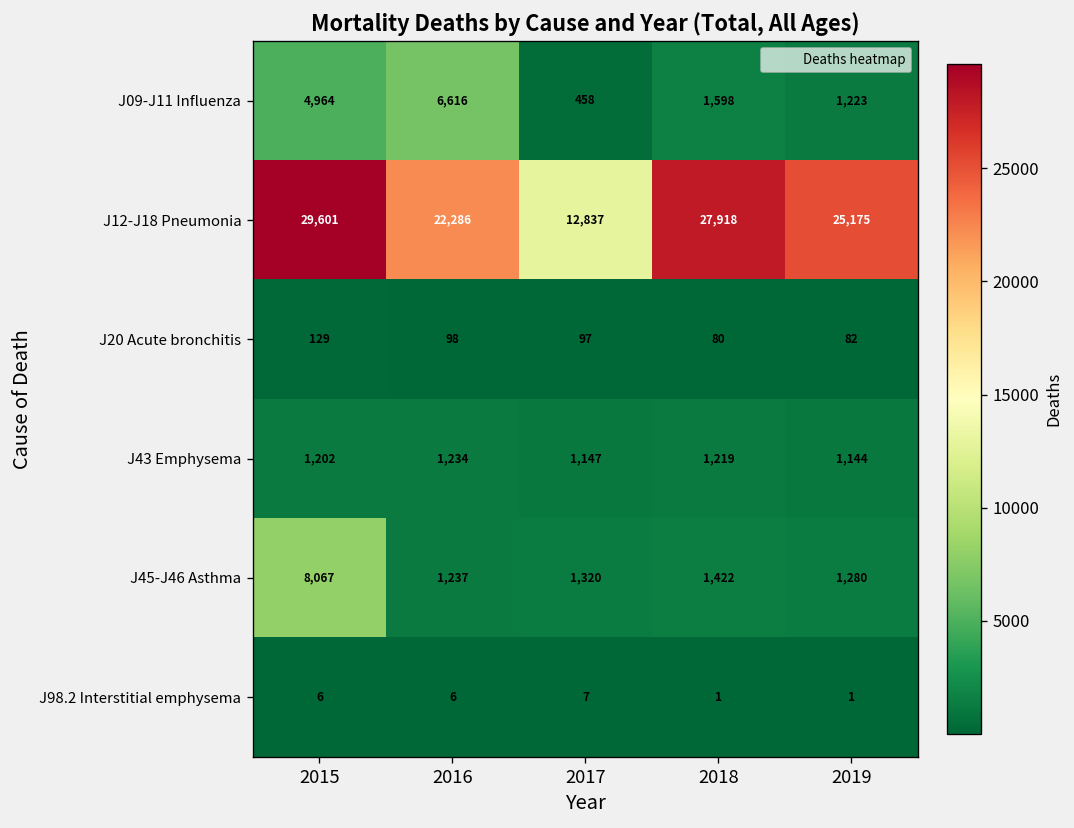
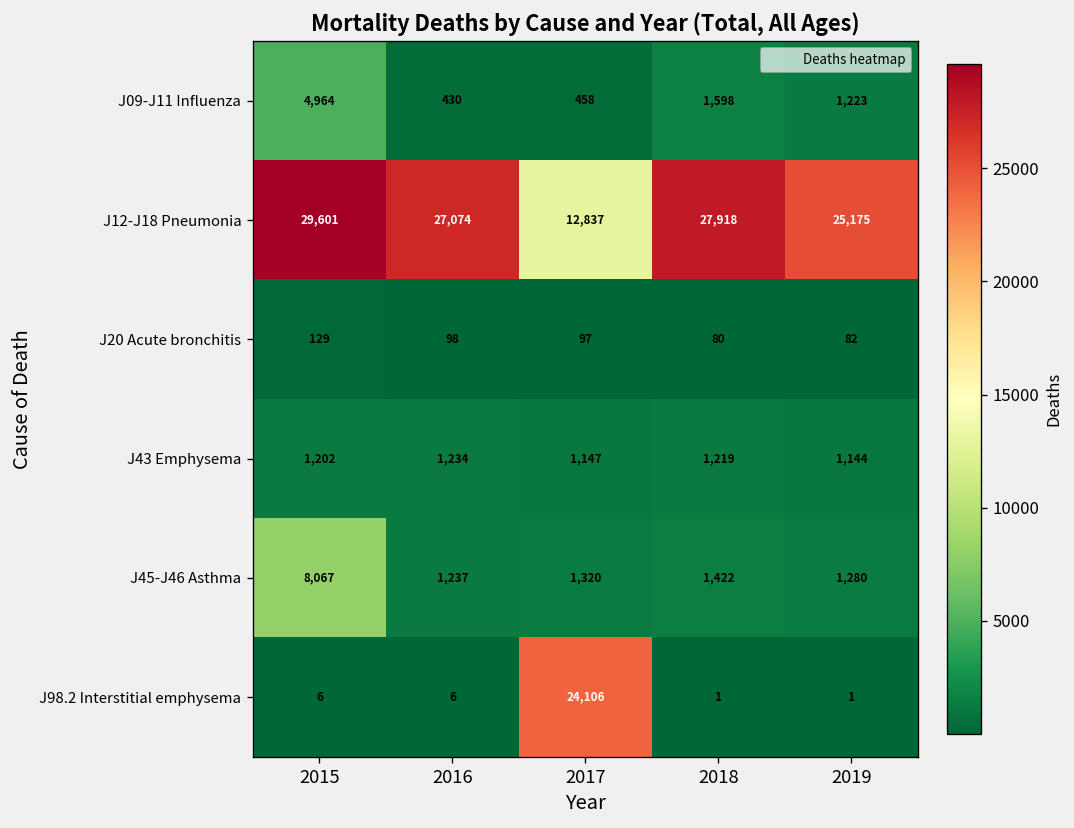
J09-J11 Influenza, 2016: 6,616 -> 430
J12-J18 Pneumonia, 2016: 22,286 -> 27,074
J98.2 Interstitial emphysema, 2017: 7 -> 24,106
